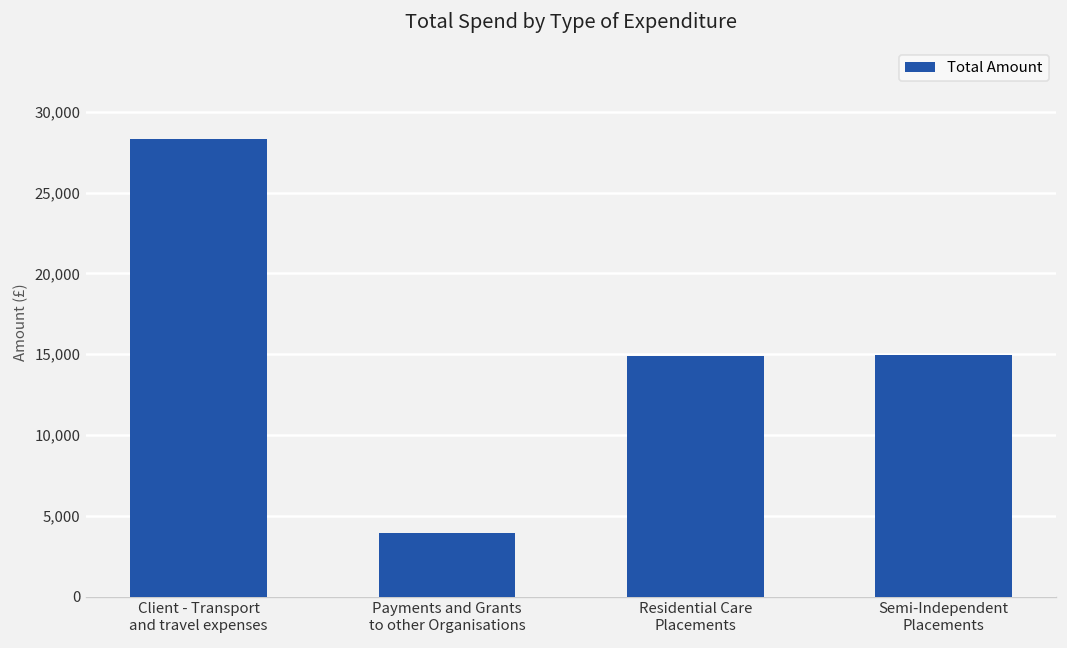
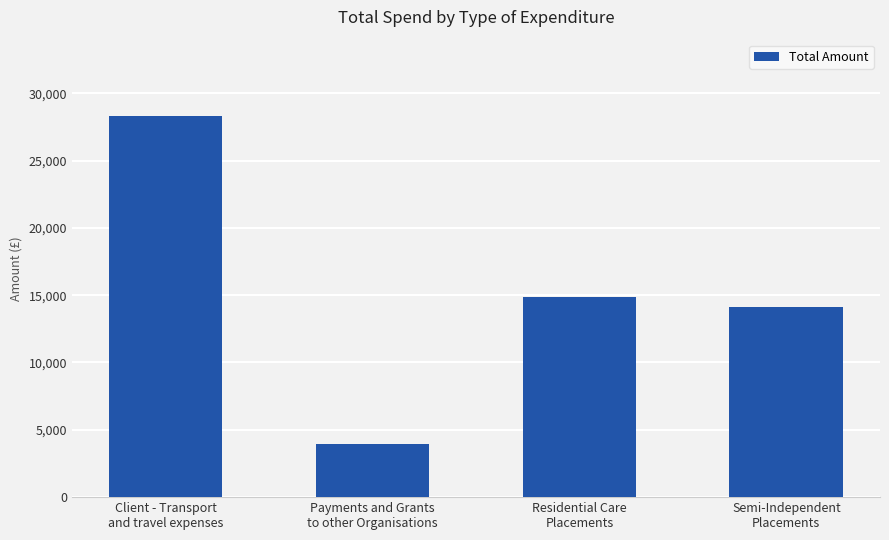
Semi-Independent Placements: 15,000 -> 14,100
